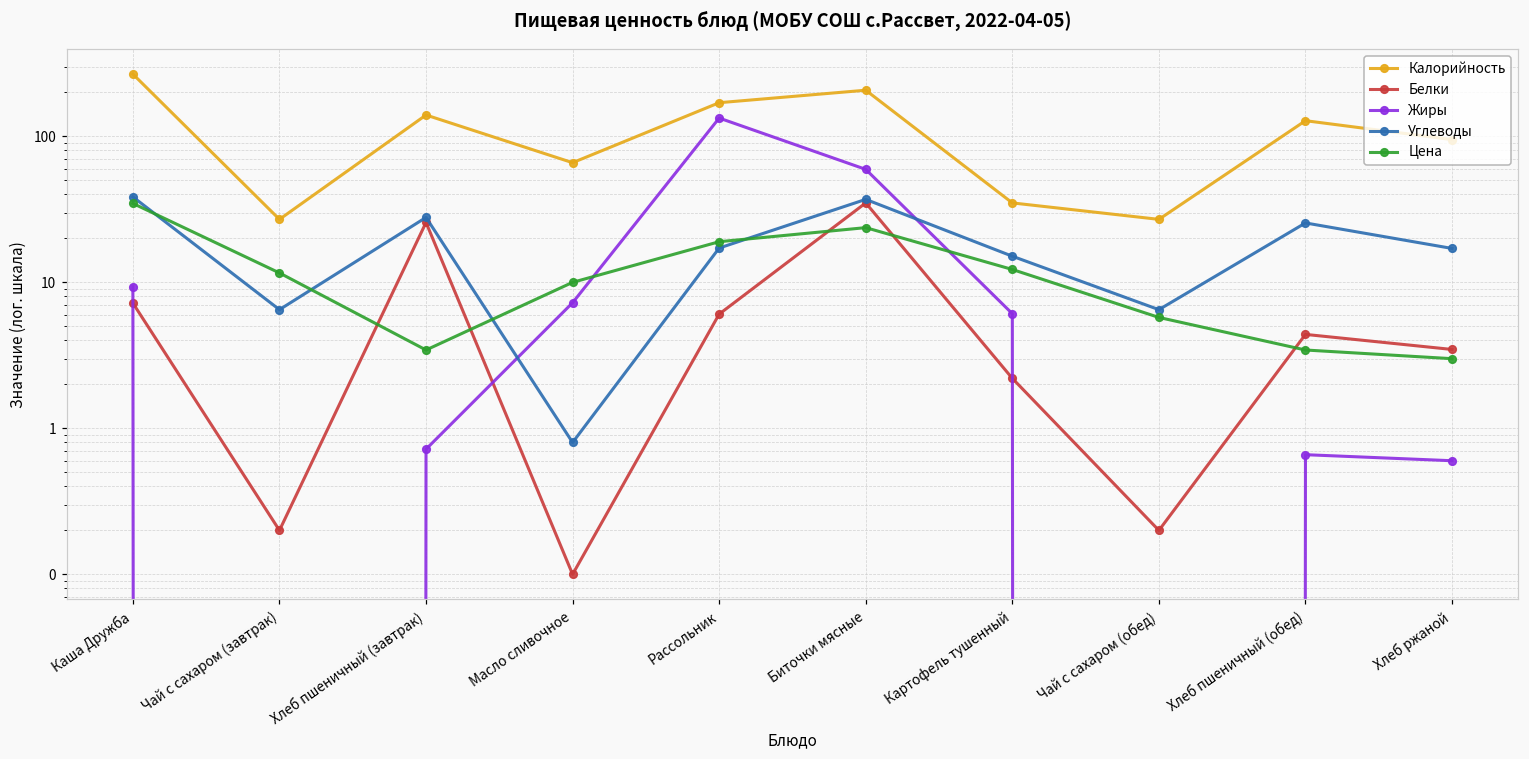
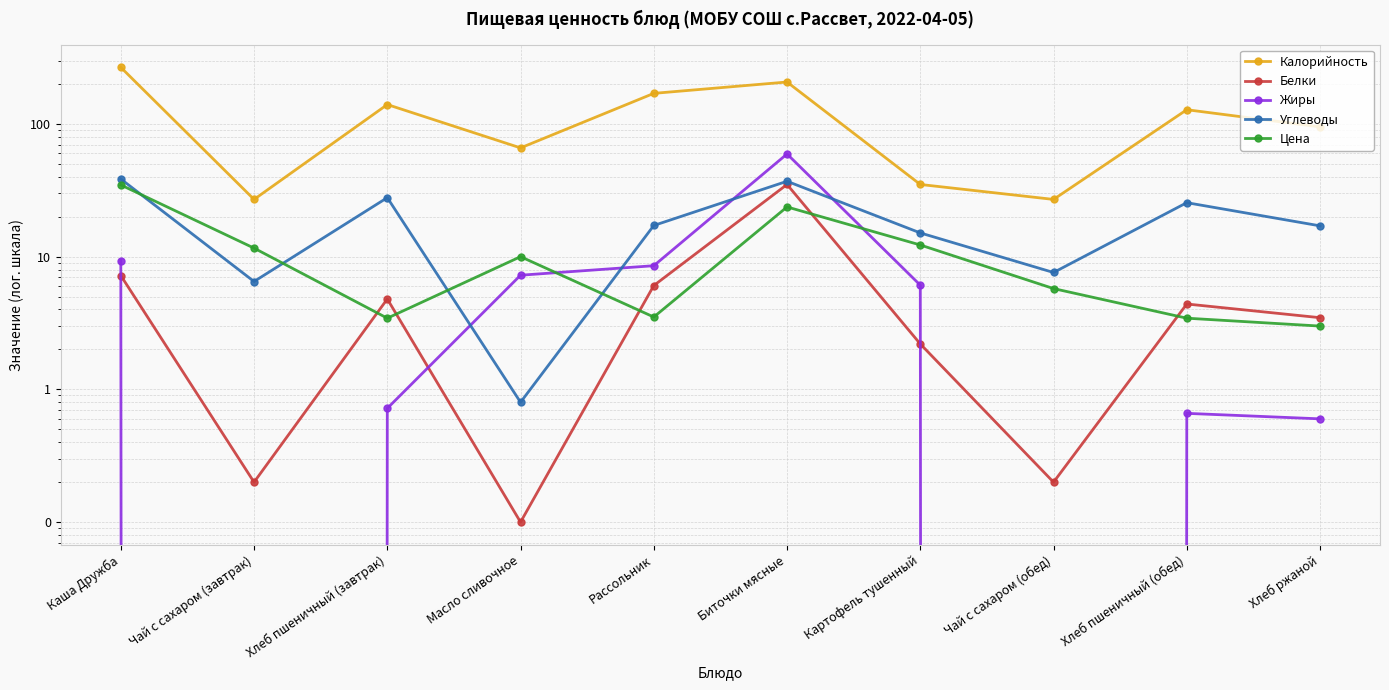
Белки, Хлеб пшеничный (завтрак): 26 -> 4.8
Жиры, Рассольник: 130 -> 9
Цена, Рассольник: 19 -> 3.5
Углеводы, Чай с сахаром (обед): 7 -> 8
